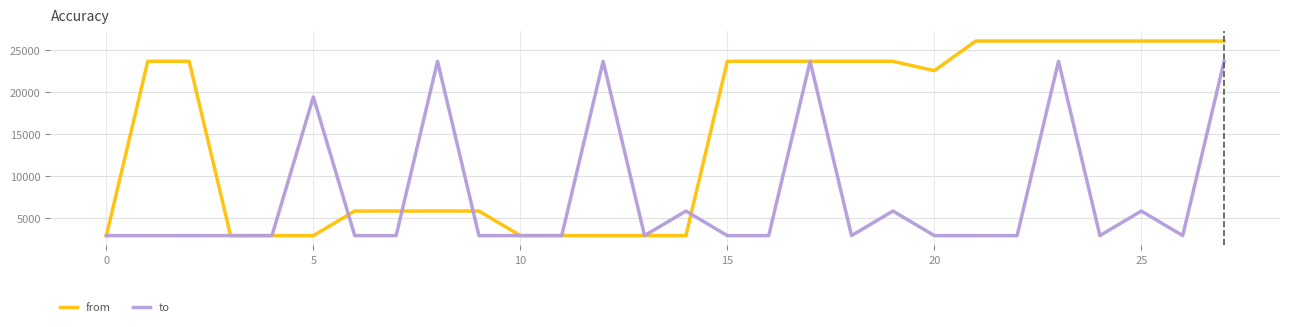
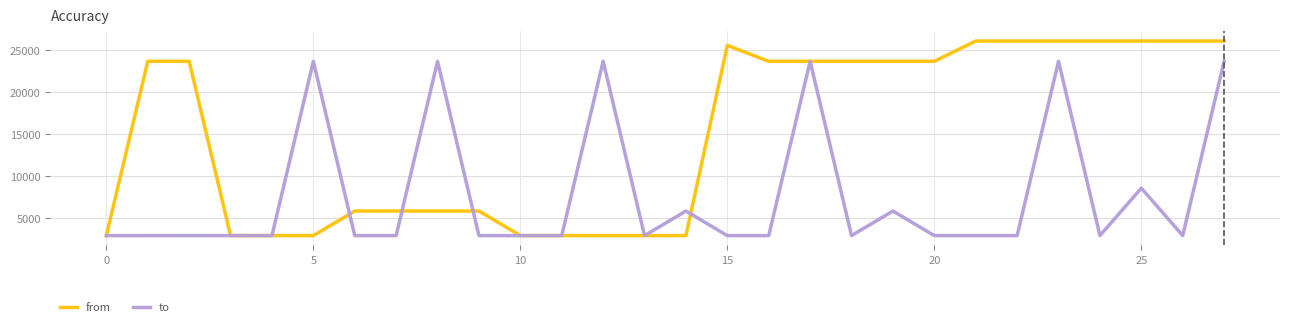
to, 5: 19000 -> 24000
from, 15: 24000 -> 26000
from, 20: 23000 -> 24000
to, 25: 6000 -> 9000
